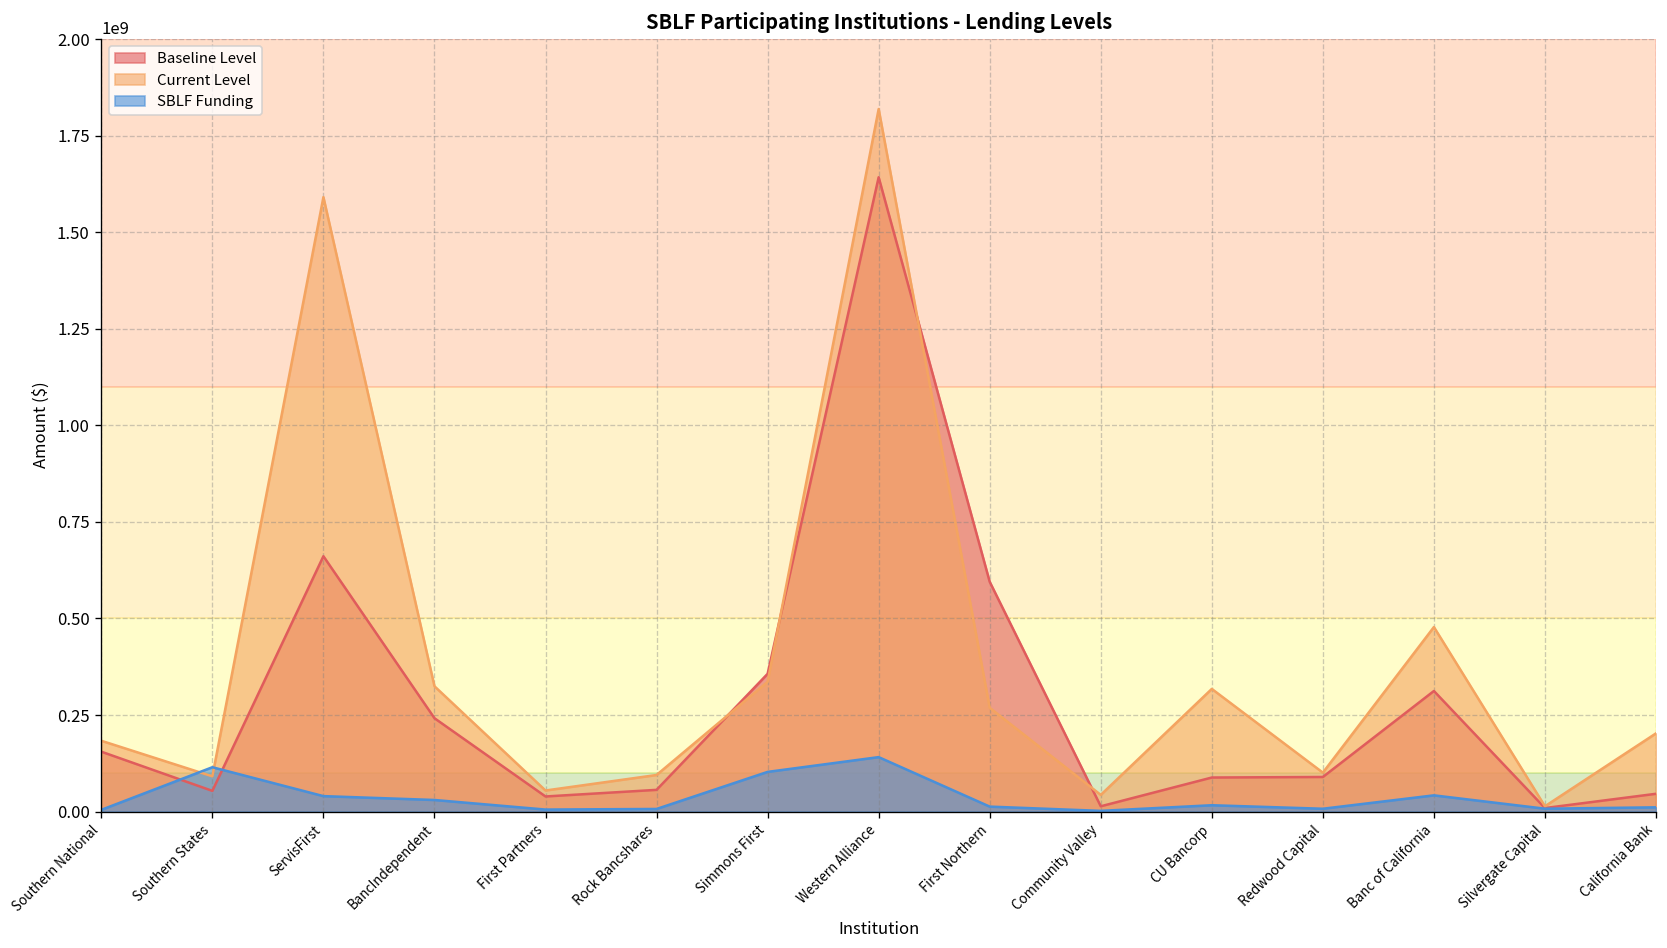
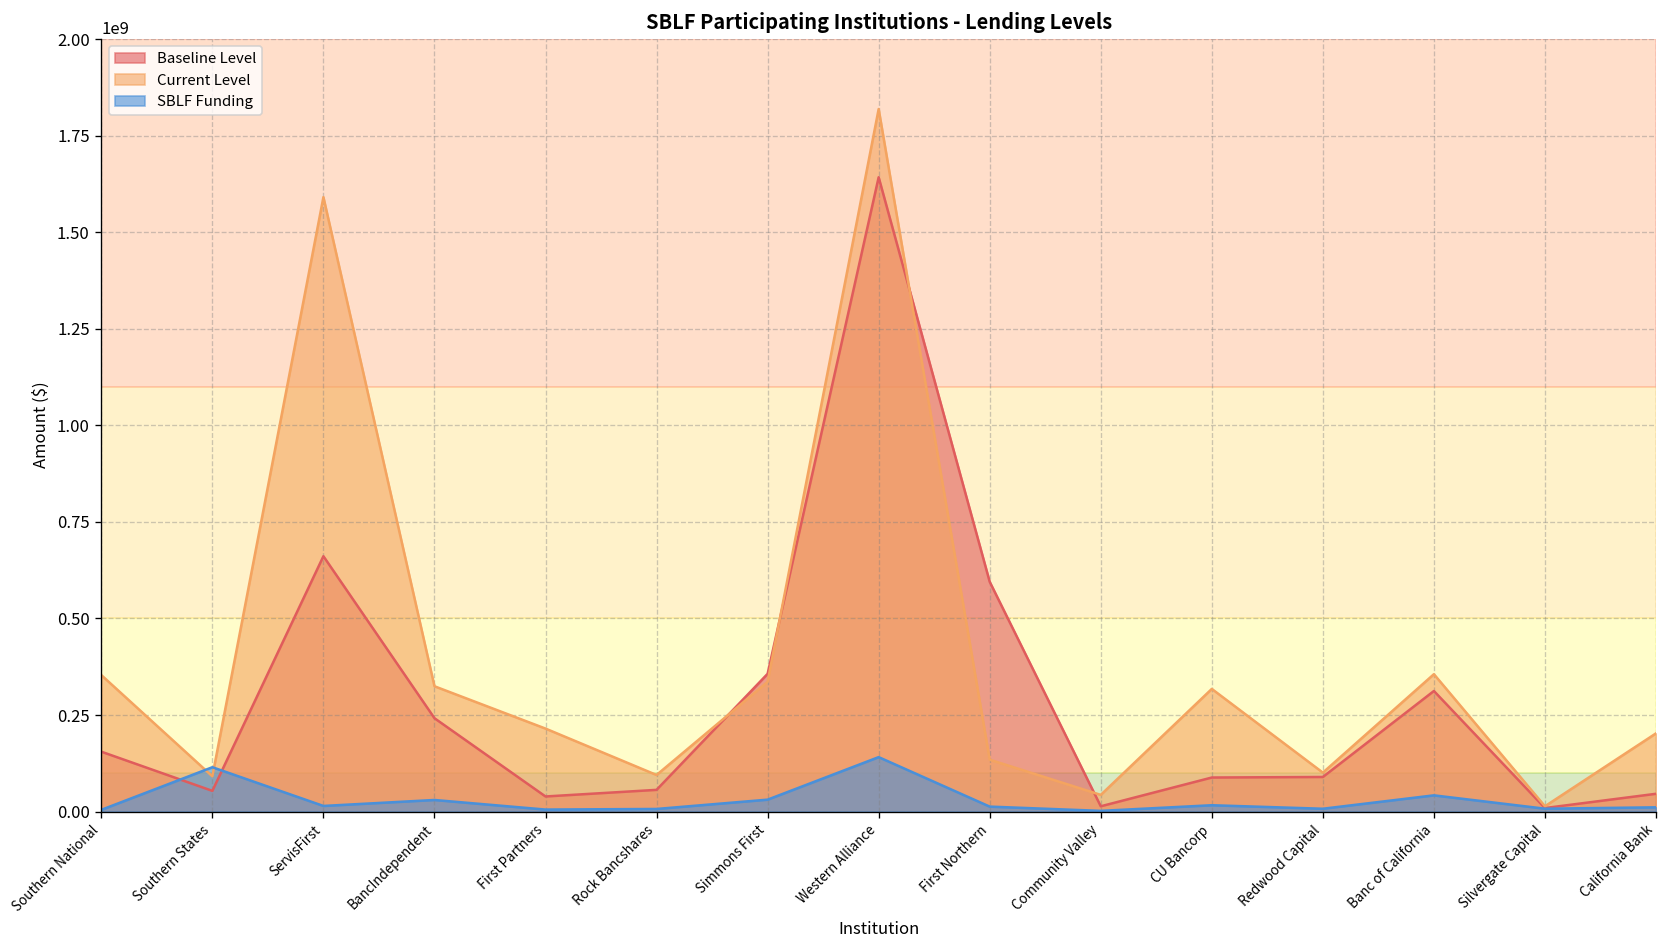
Current Level, Southern National: 180000000 -> 350000000
SBLF Funding, ServisFirst: 40000000 -> 10000000
Current Level, First Partners: 50000000 -> 210000000
SBLF Funding, Simmons First: 100000000 -> 30000000
Current Level, First Northern: 270000000 -> 130000000
Current Level, Banc of California: 480000000 -> 360000000
